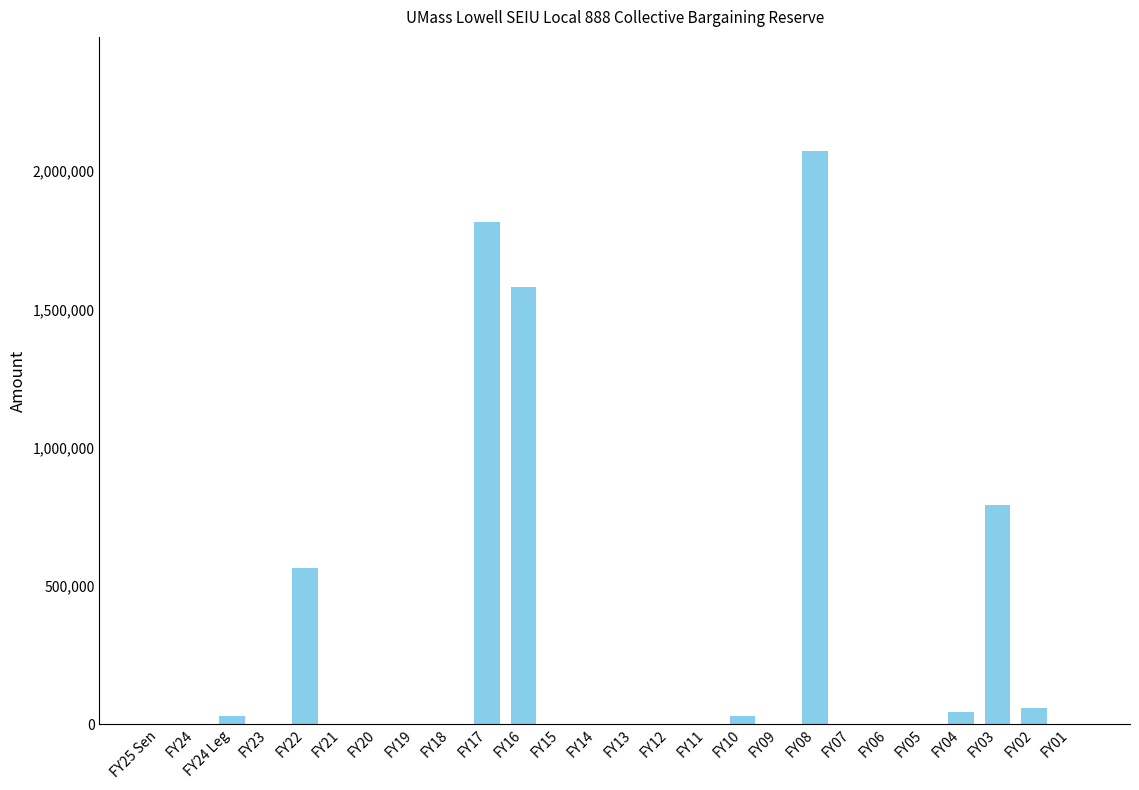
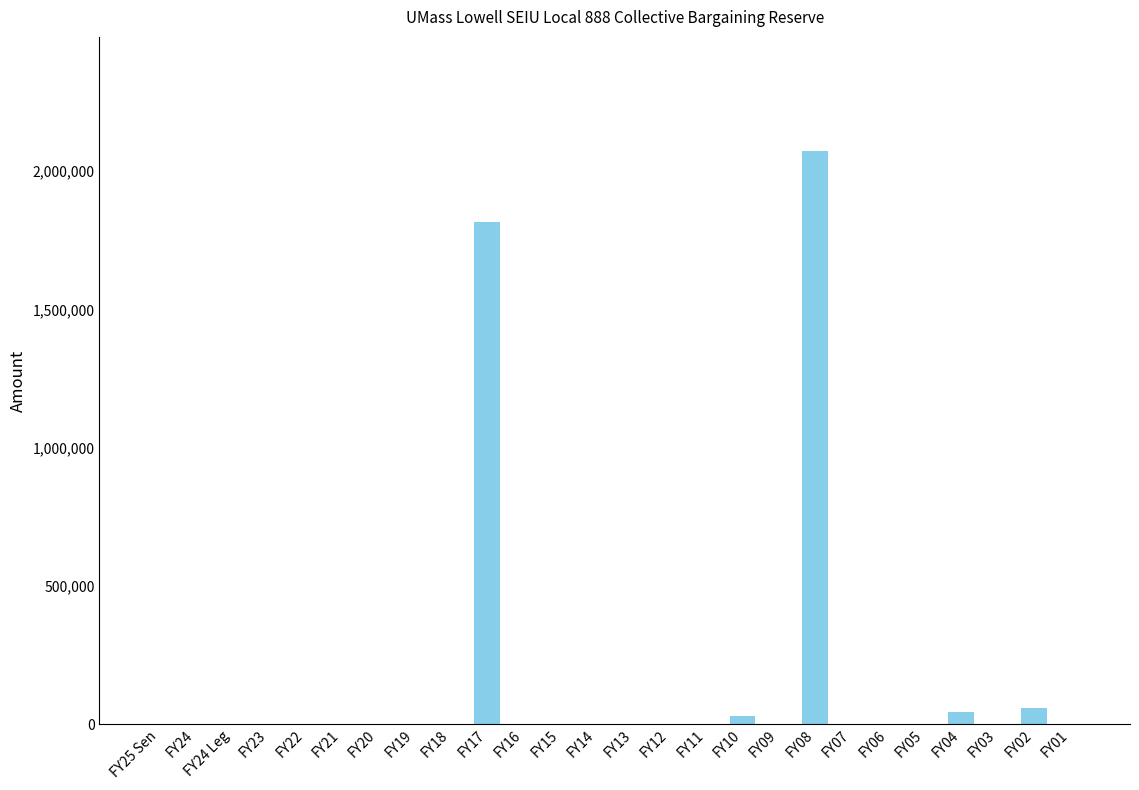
FY24 Leg: 30,000 -> 0
FY22: 570,000 -> 0
FY16: 1,580,000 -> 0
FY03: 790,000 -> 0
